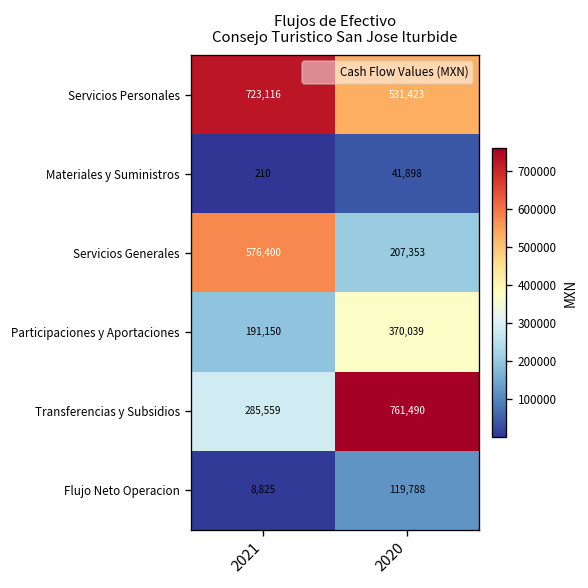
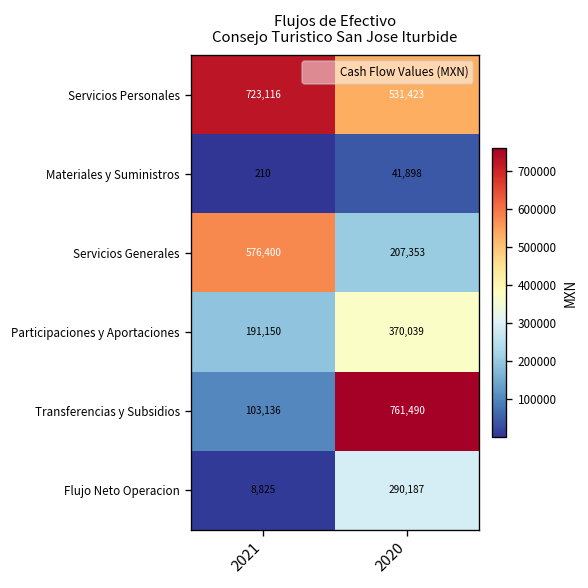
Transferencias y Subsidios, 2021: 285,559 -> 103,136
Flujo Neto Operacion, 2020: 119,788 -> 290,187
